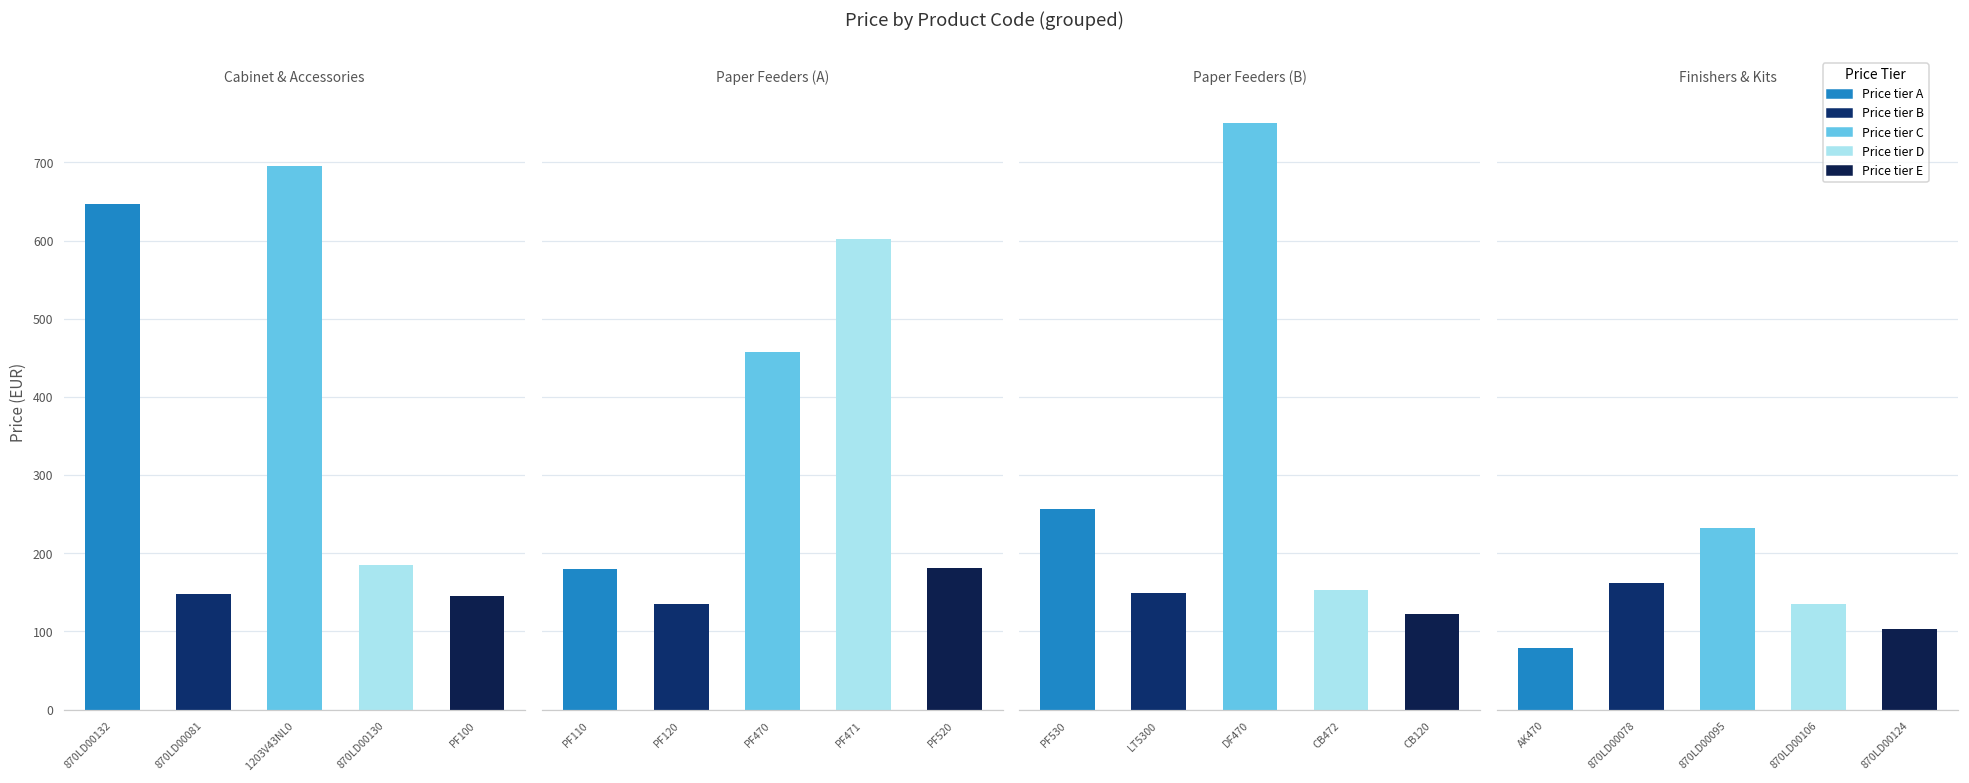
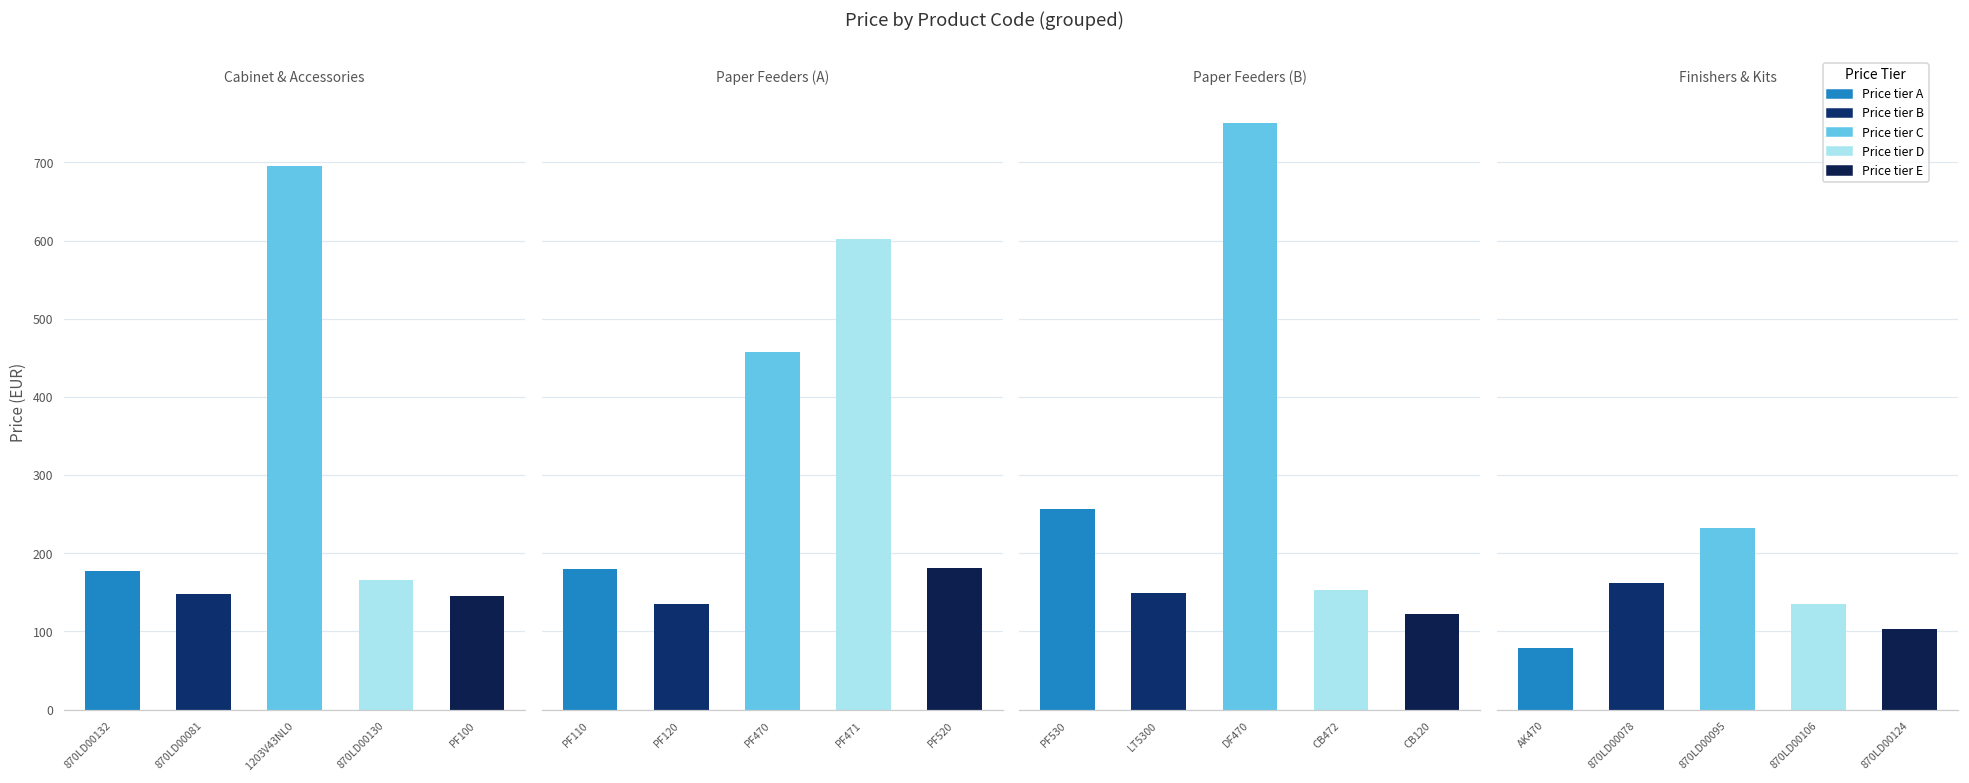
Cabinet & Accessories, 870LD00132: 650 -> 180
Cabinet & Accessories, 870LD00130: 190 -> 170
